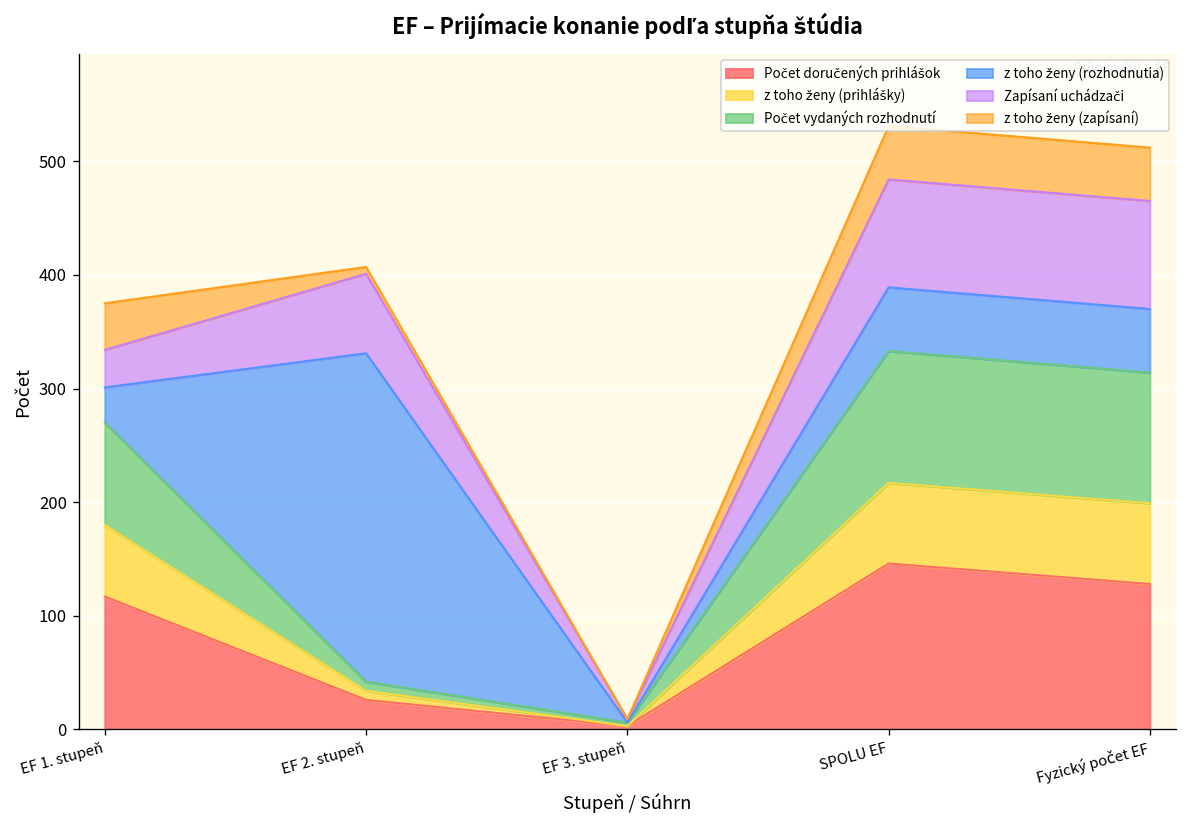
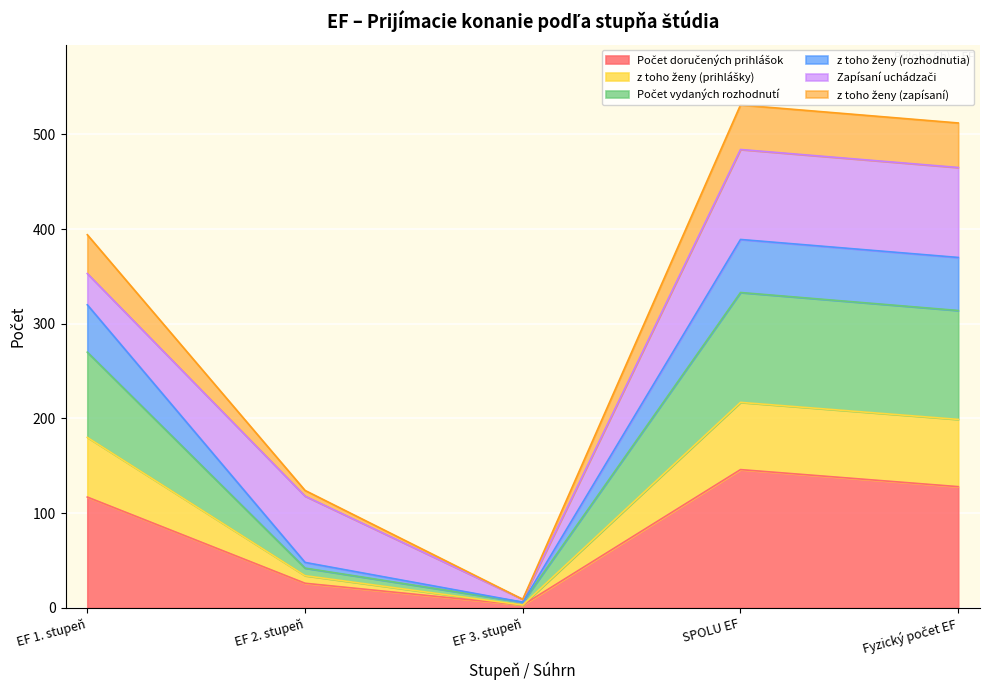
z toho ženy (rozhodnutia), EF 1. stupeň: 30 -> 50
z toho ženy (rozhodnutia), EF 2. stupeň: 290 -> 10
